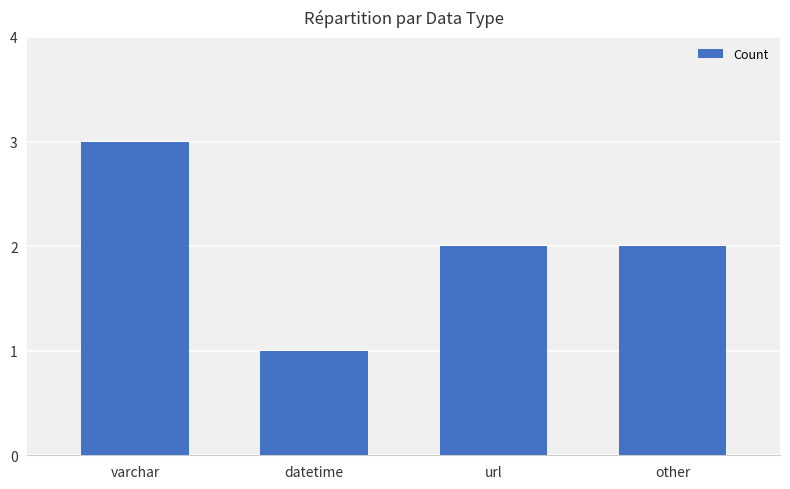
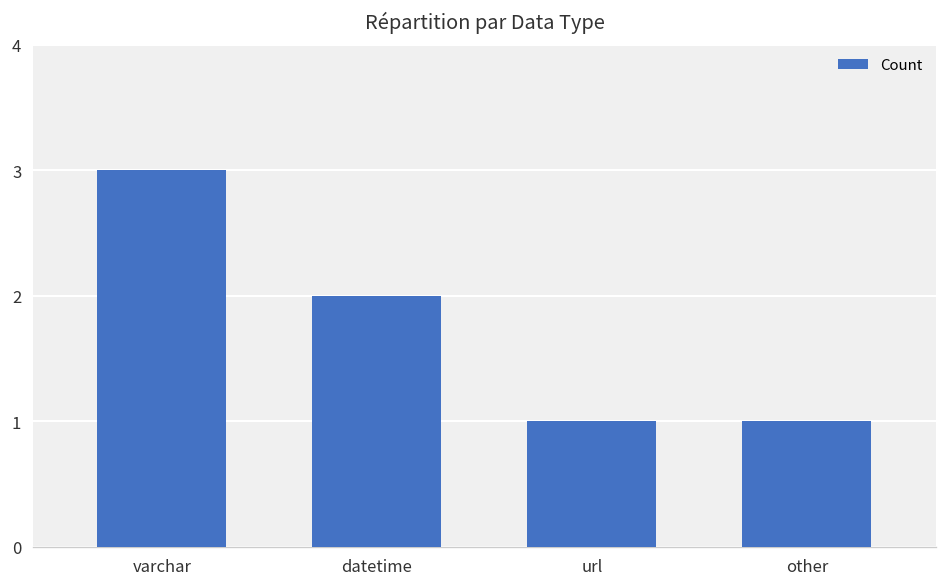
datetime: 1 -> 2
url: 2 -> 1
other: 2 -> 1
